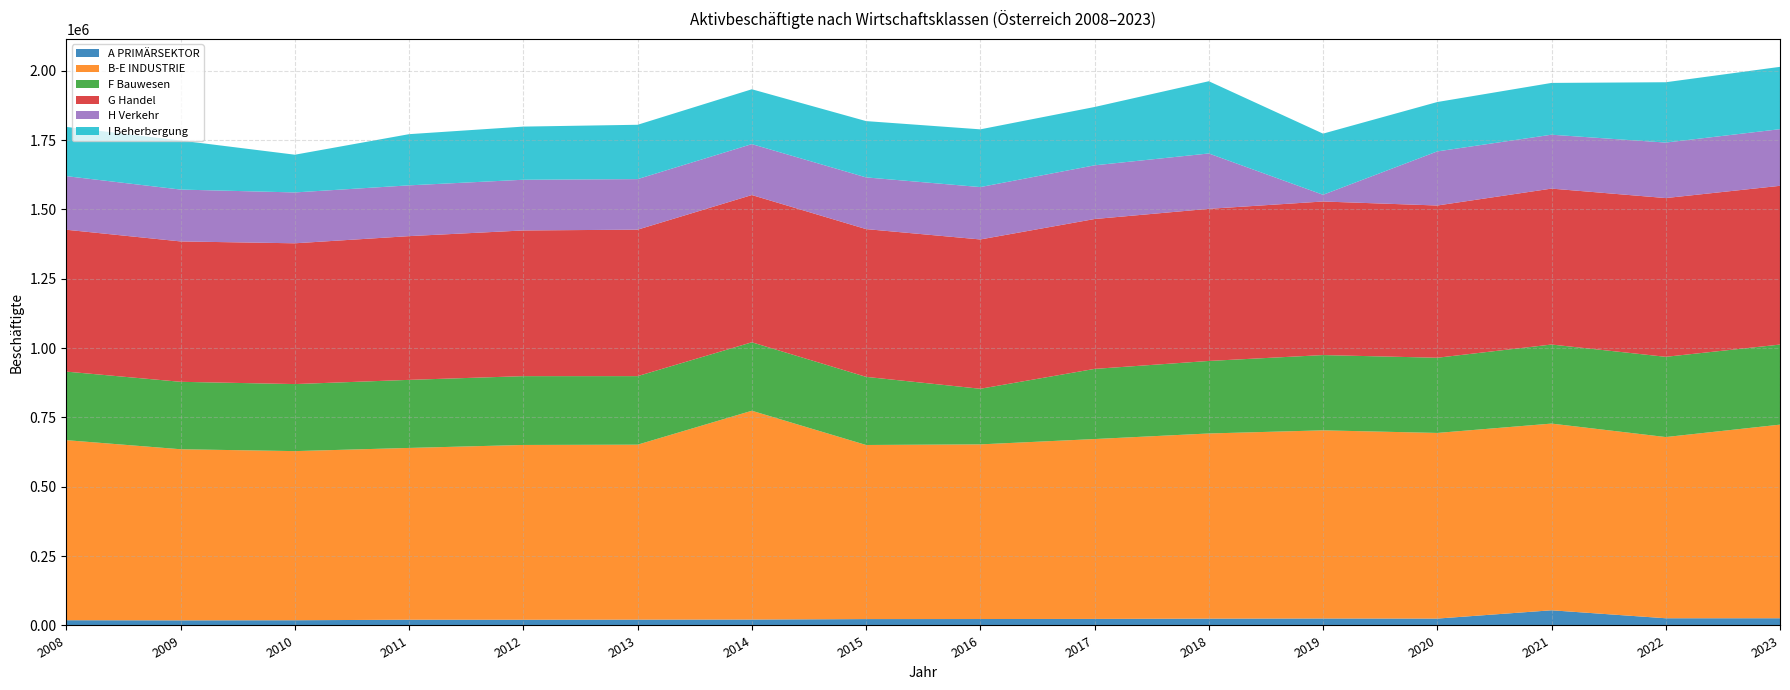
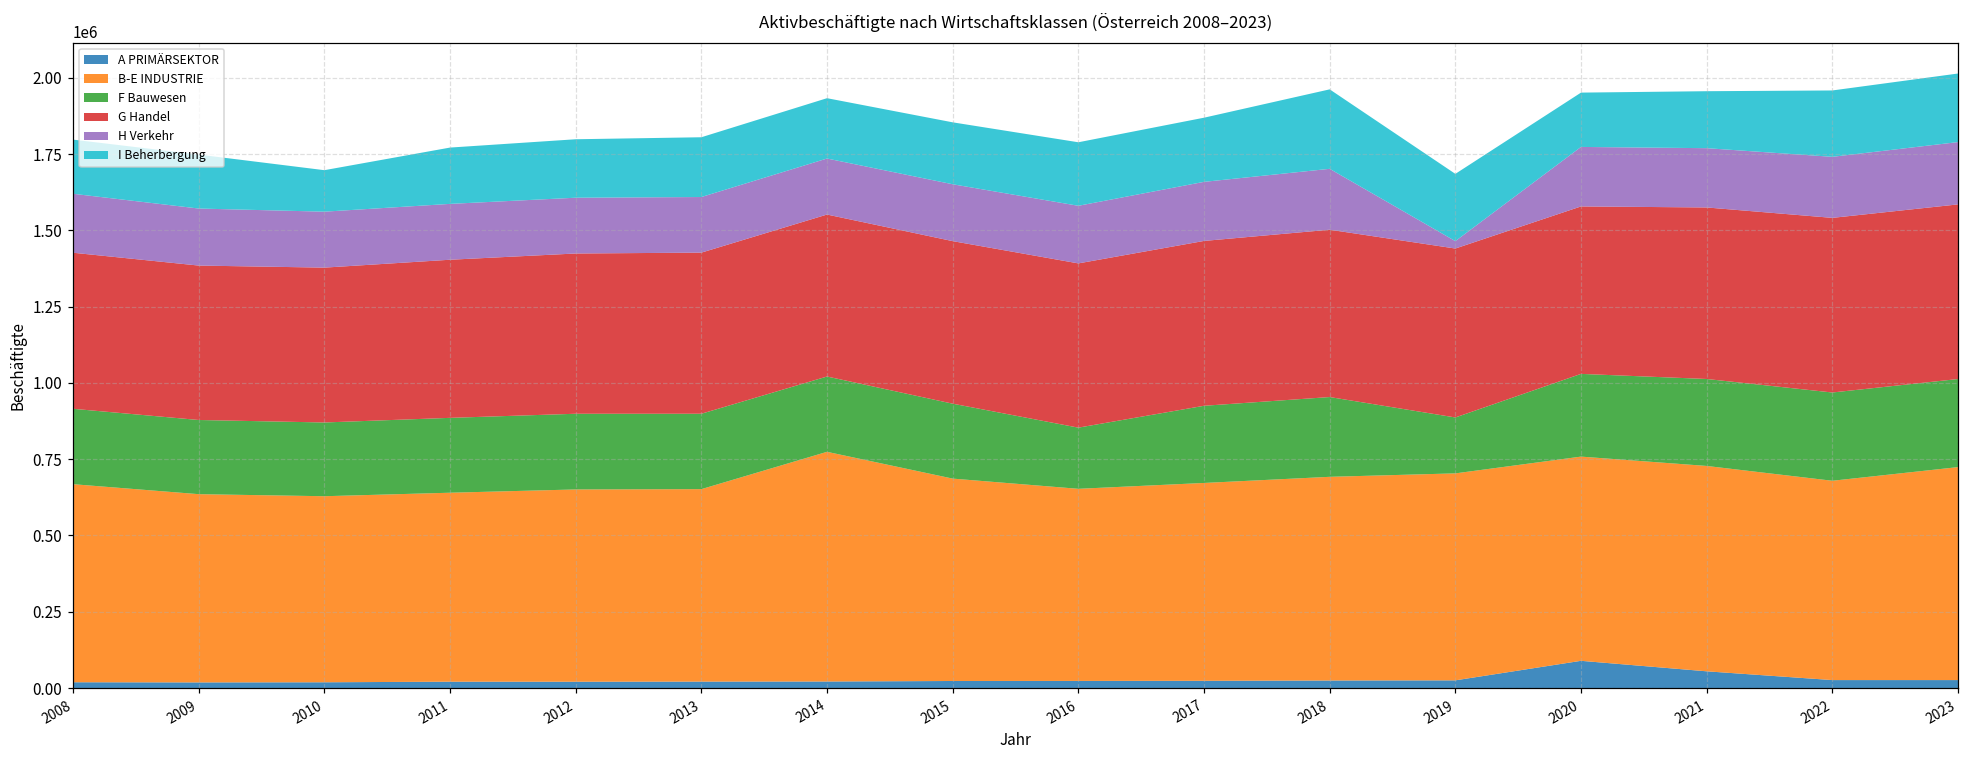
B-E INDUSTRIE, 2015: 630000 -> 660000
F Bauwesen, 2019: 270000 -> 180000
A PRIMÄRSEKTOR, 2020: 20000 -> 90000
